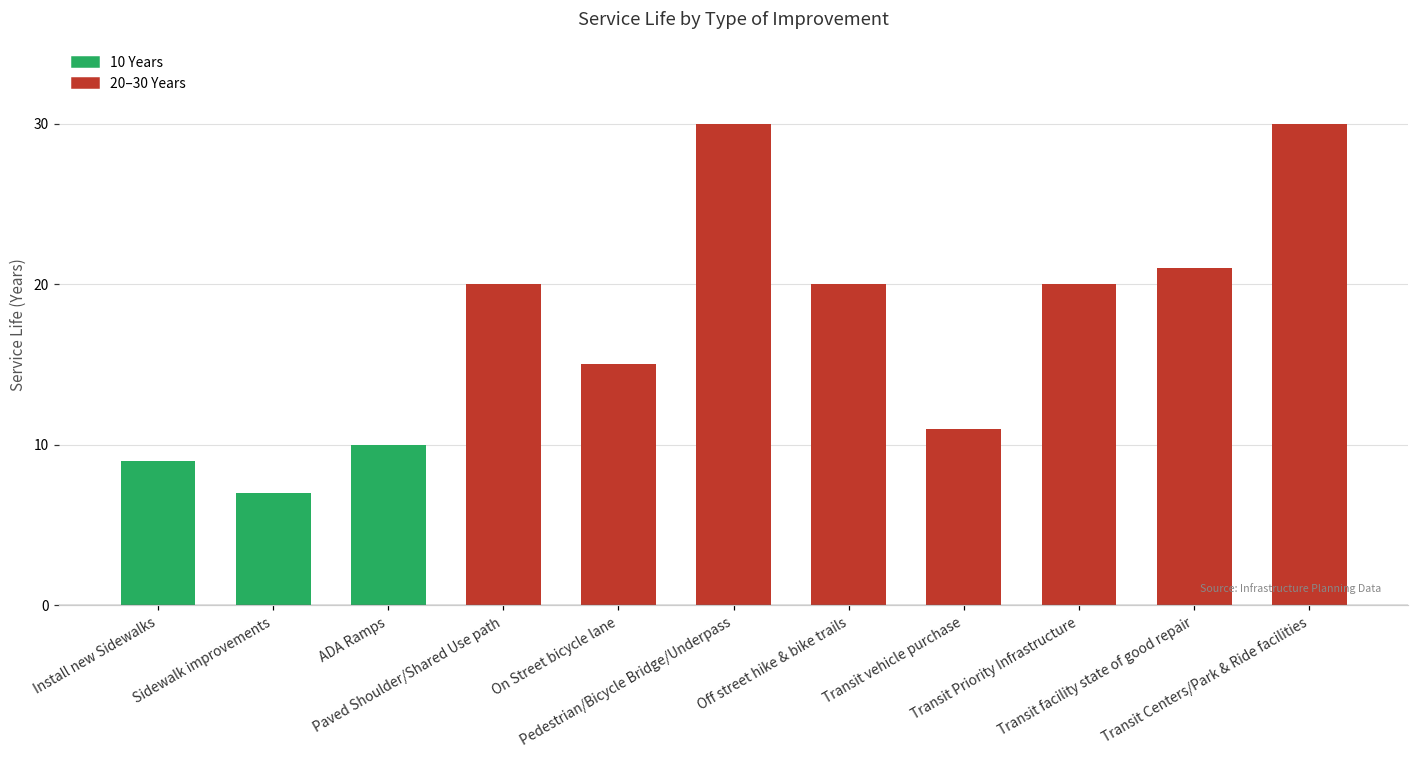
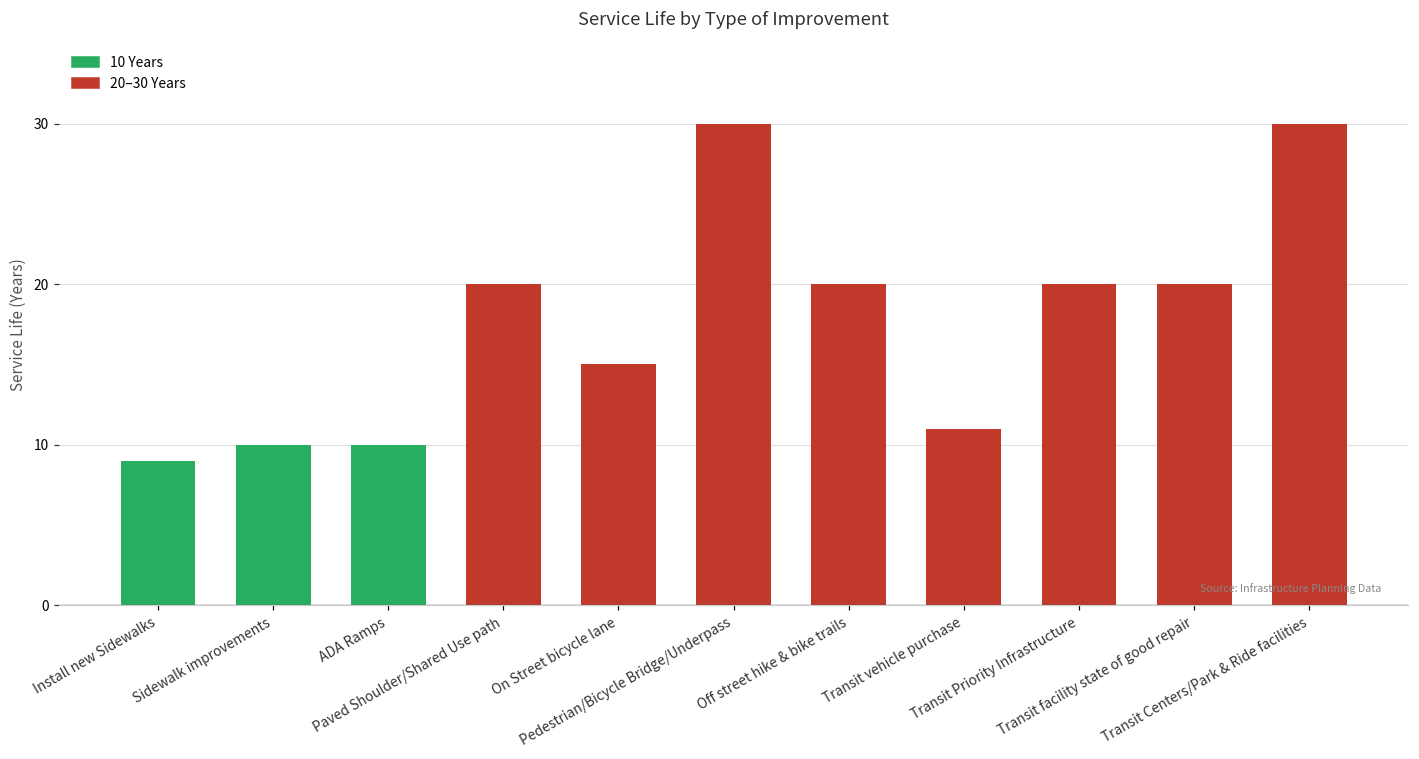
Sidewalk improvements: 7 -> 10
Transit facility state of good repair: 21 -> 20
